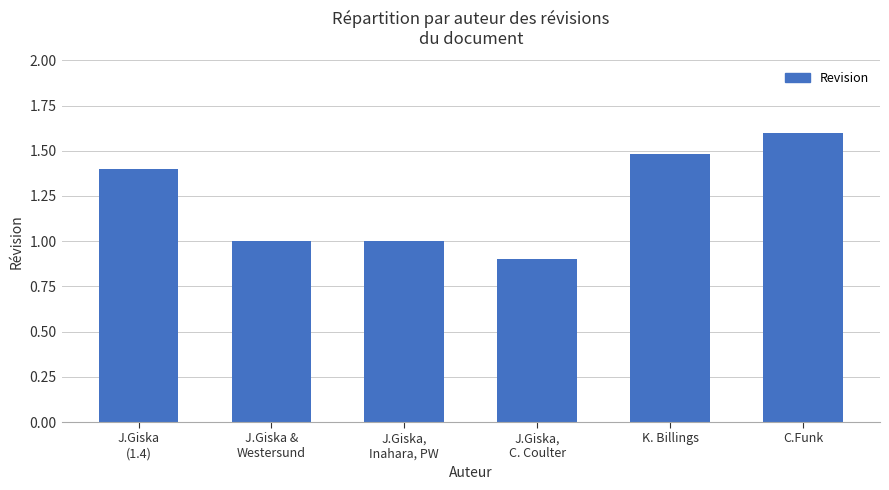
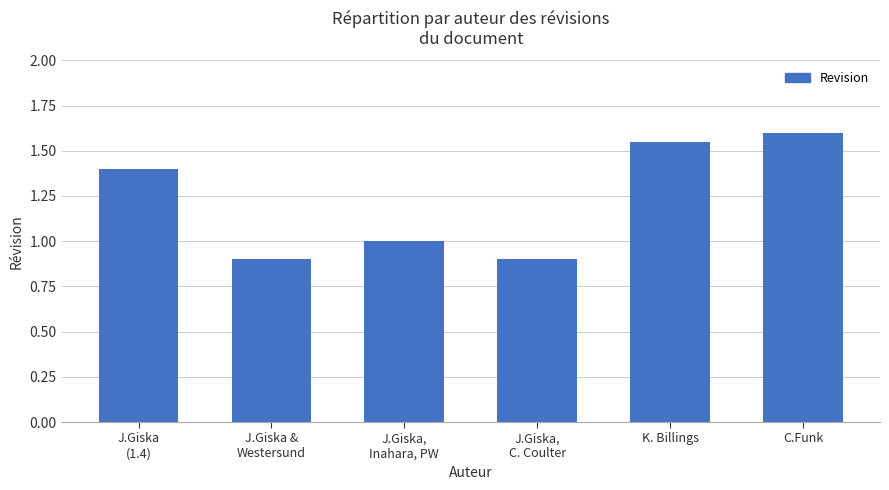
J.Giska & Westersund: 1.0 -> 0.9
K. Billings: 1.48 -> 1.55
